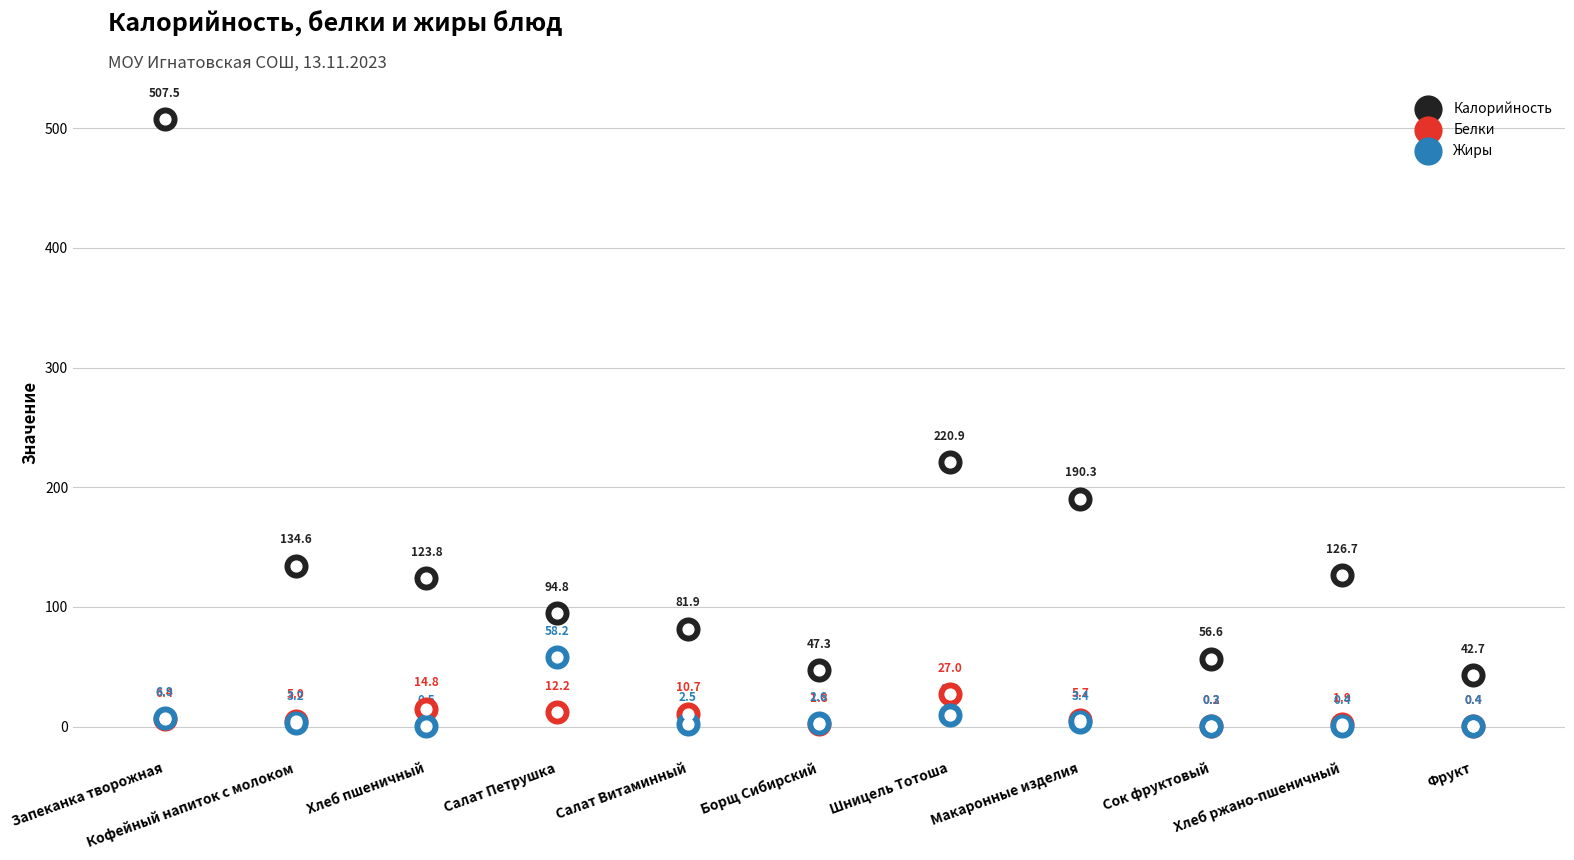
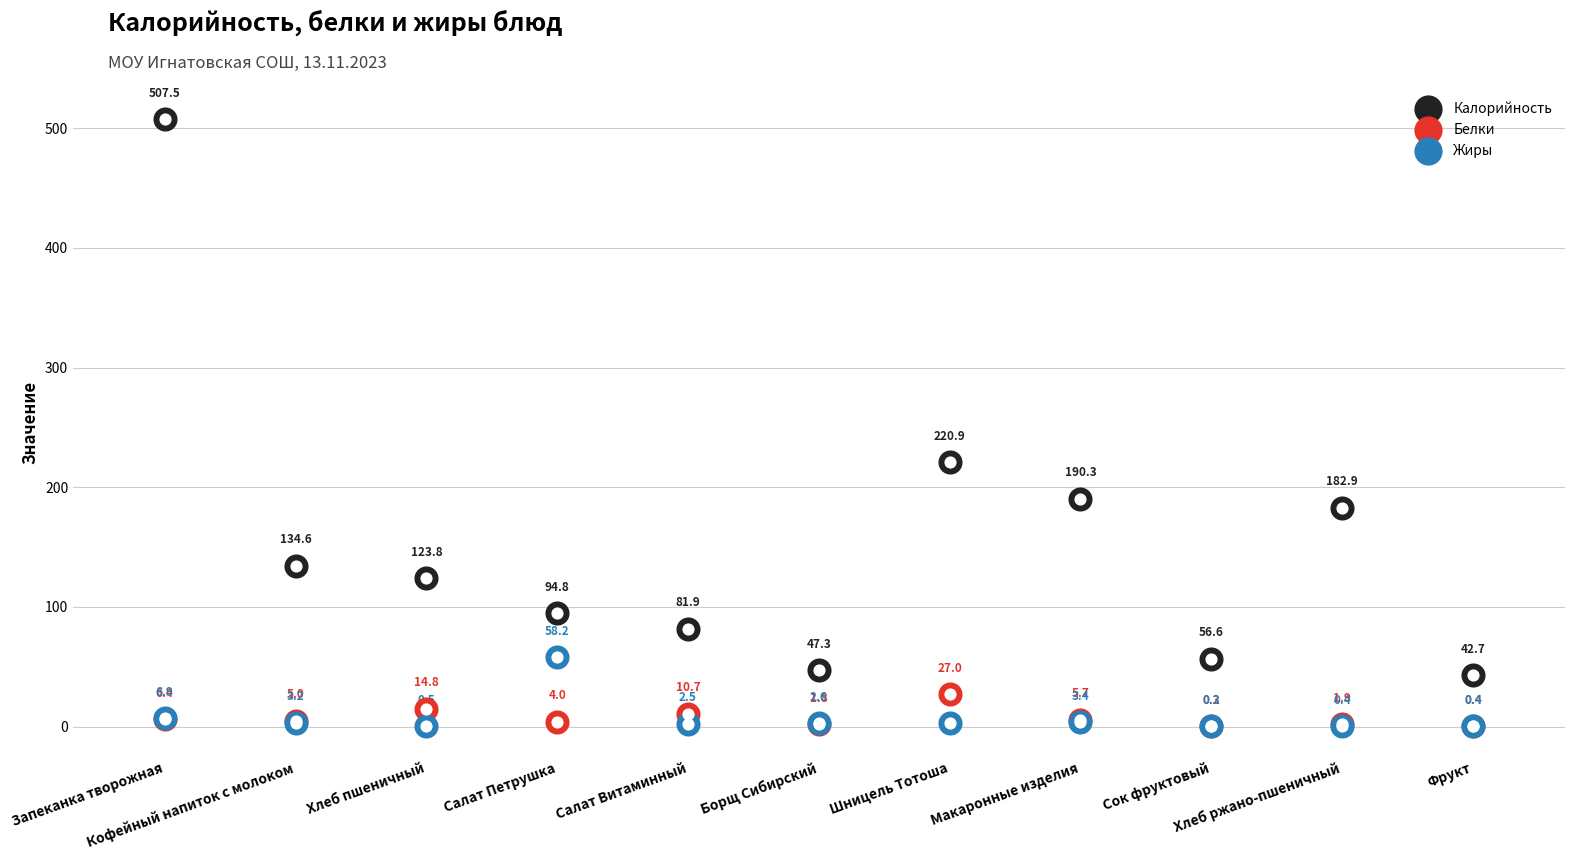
Белки, Салат Петрушка: 12.2 -> 4.0
Жиры, Шницель Тотоша: 9.7 -> 2.7
Калорийность, Хлеб ржано-пшеничный: 126.7 -> 182.9
